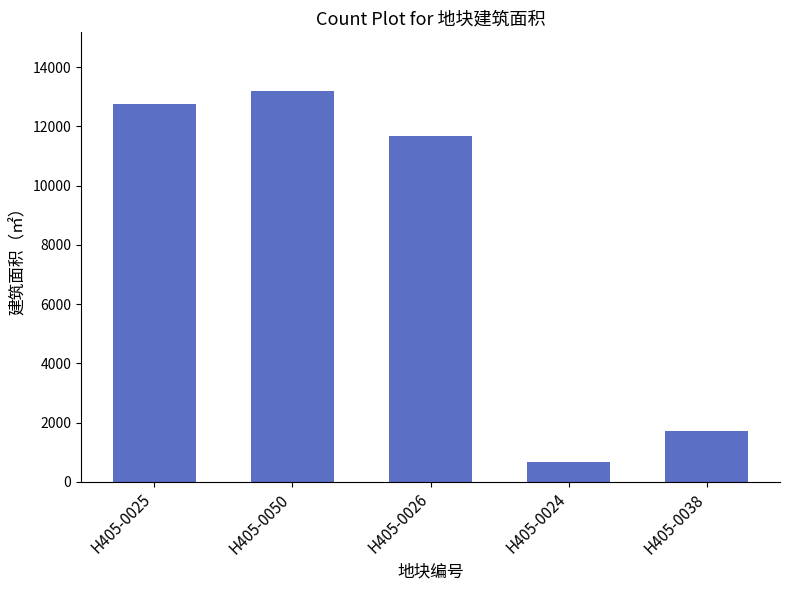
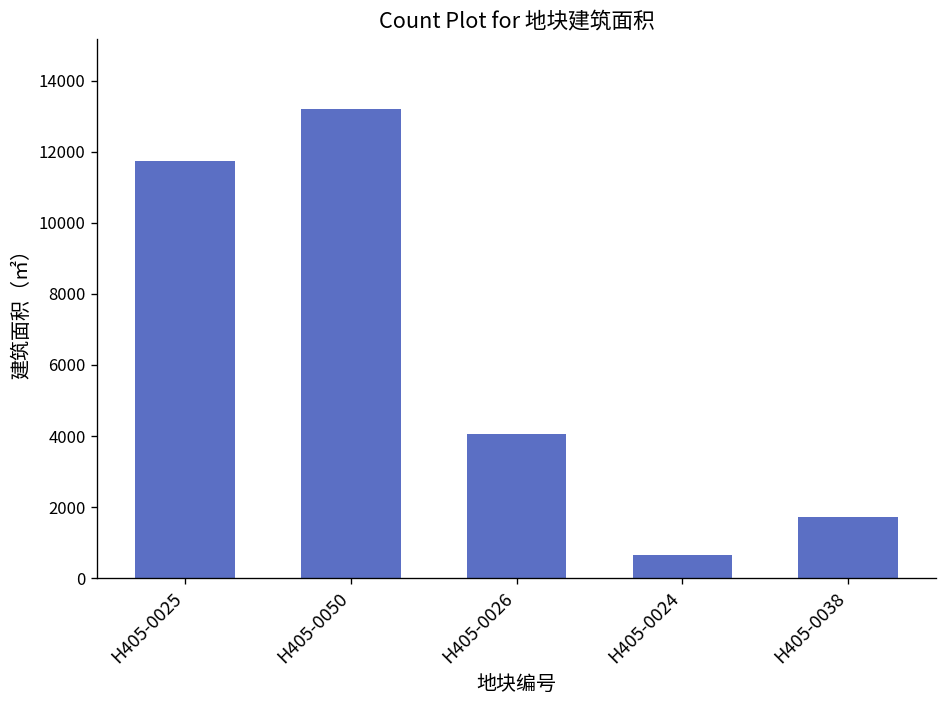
H405-0025: 12700 -> 11700
H405-0026: 11700 -> 4100
